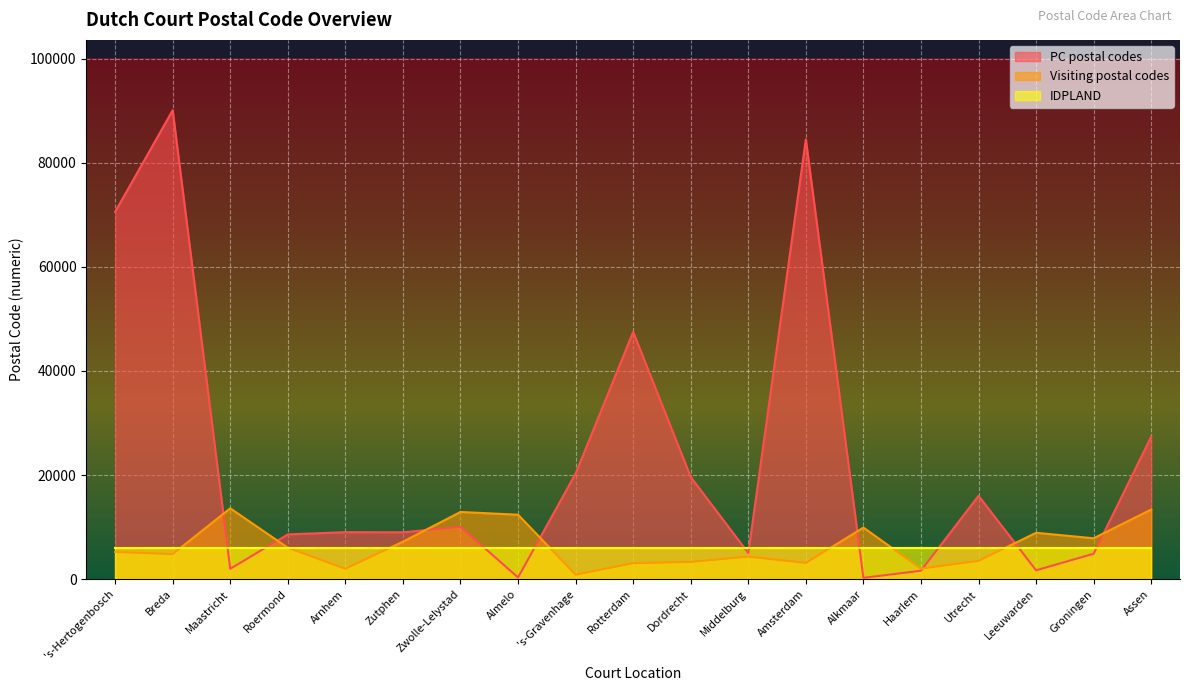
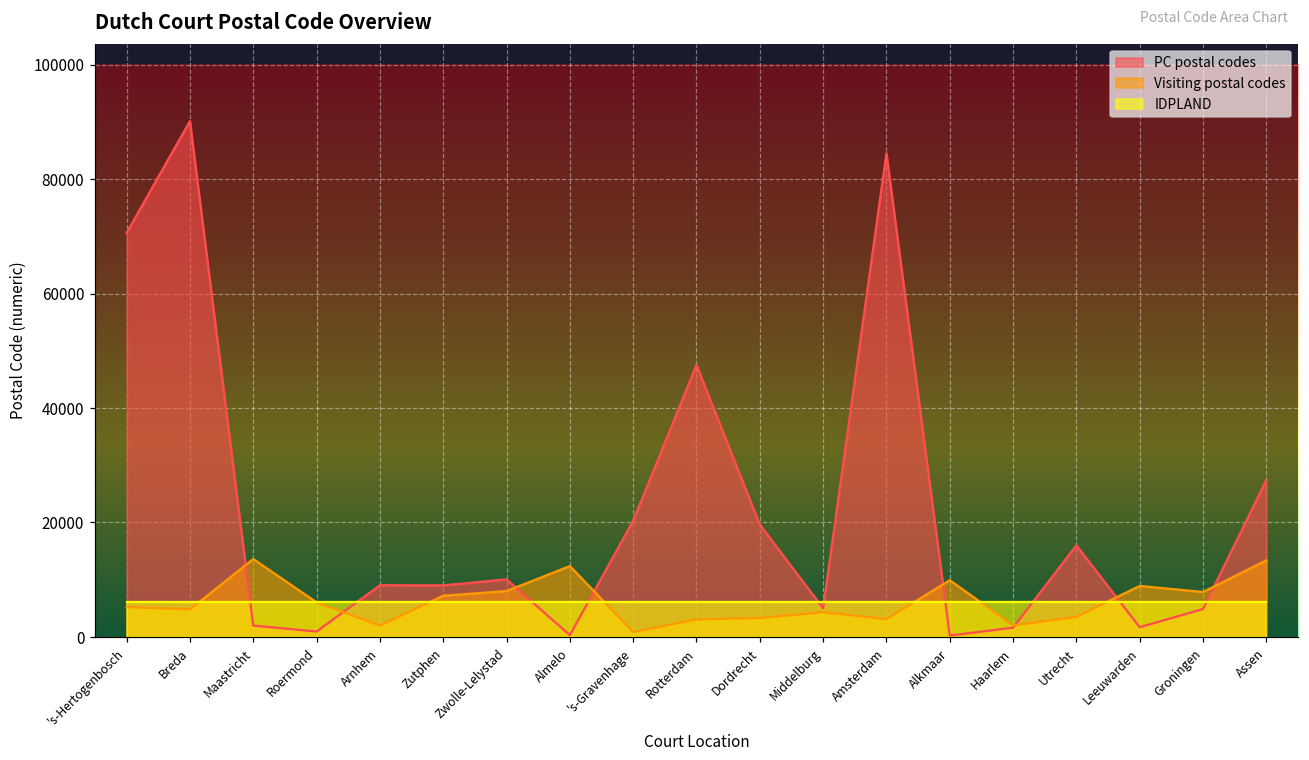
PC postal codes, Roermond: 9000 -> 1000
Visiting postal codes, Zwolle-Lelystad: 13000 -> 8000
